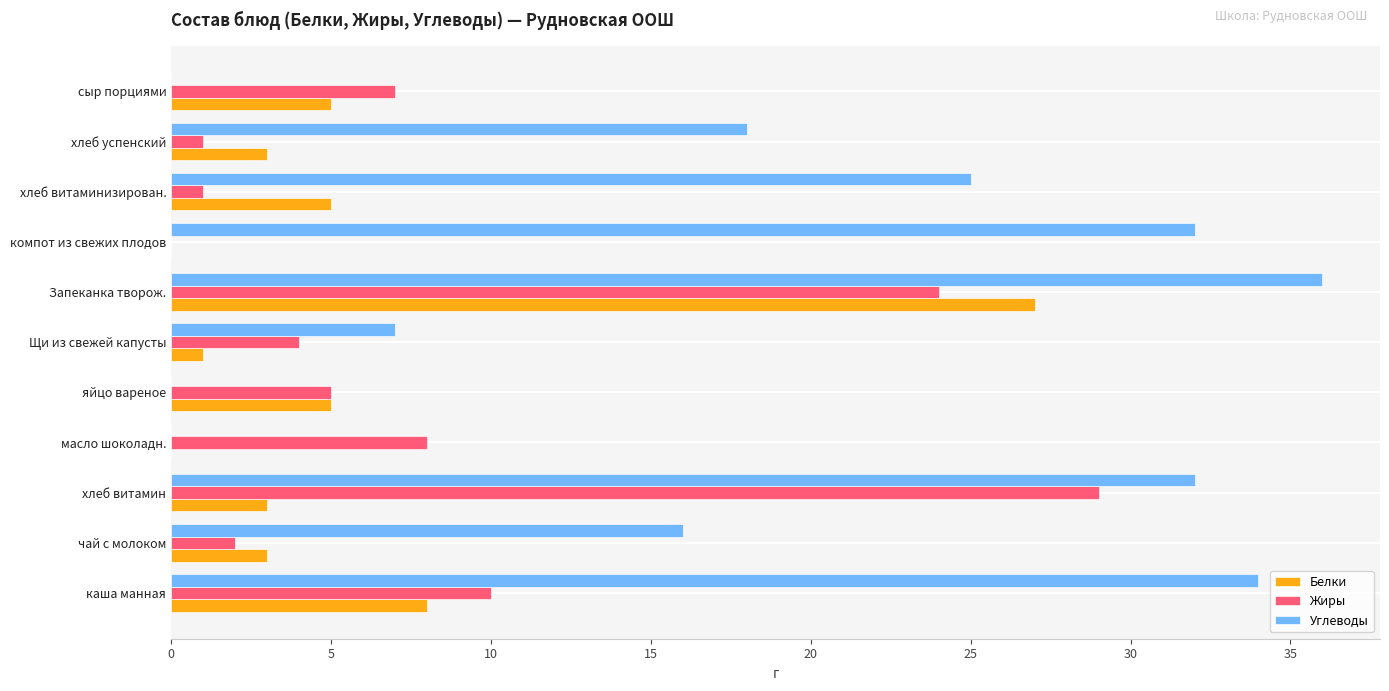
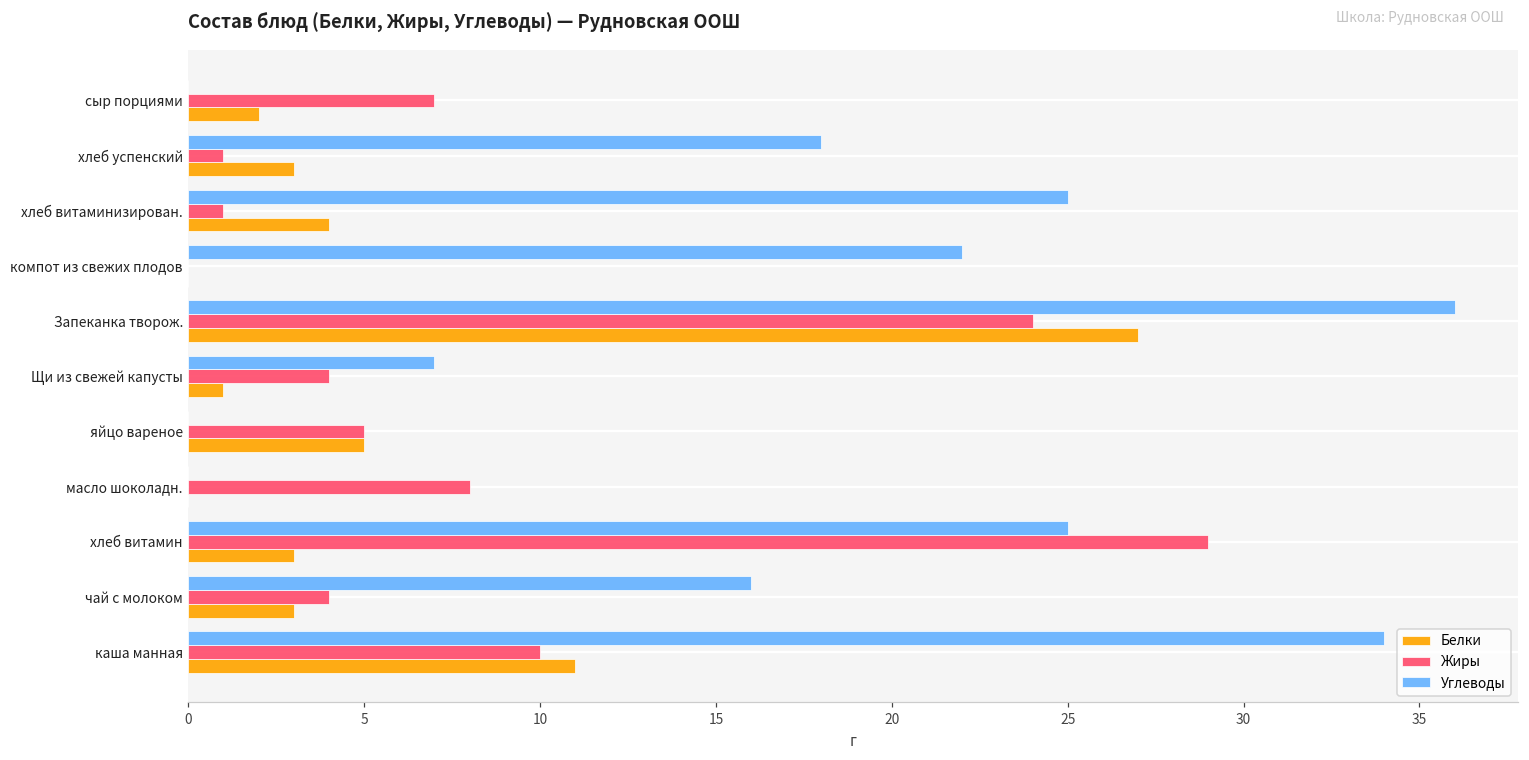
Белки, сыр порциями: 5 -> 2
Белки, хлеб витаминизирован.: 5 -> 4
Углеводы, компот из свежих плодов: 32 -> 22
Углеводы, хлеб витамин: 32 -> 25
Жиры, чай с молоком: 2 -> 4
Белки, каша манная: 8 -> 11
